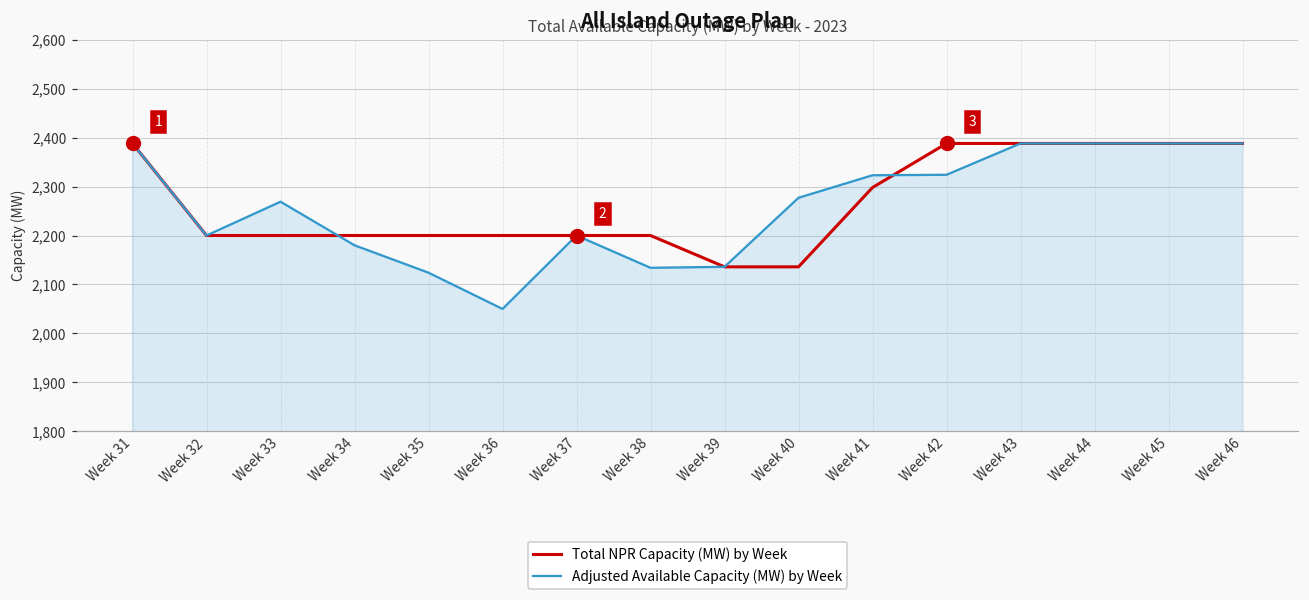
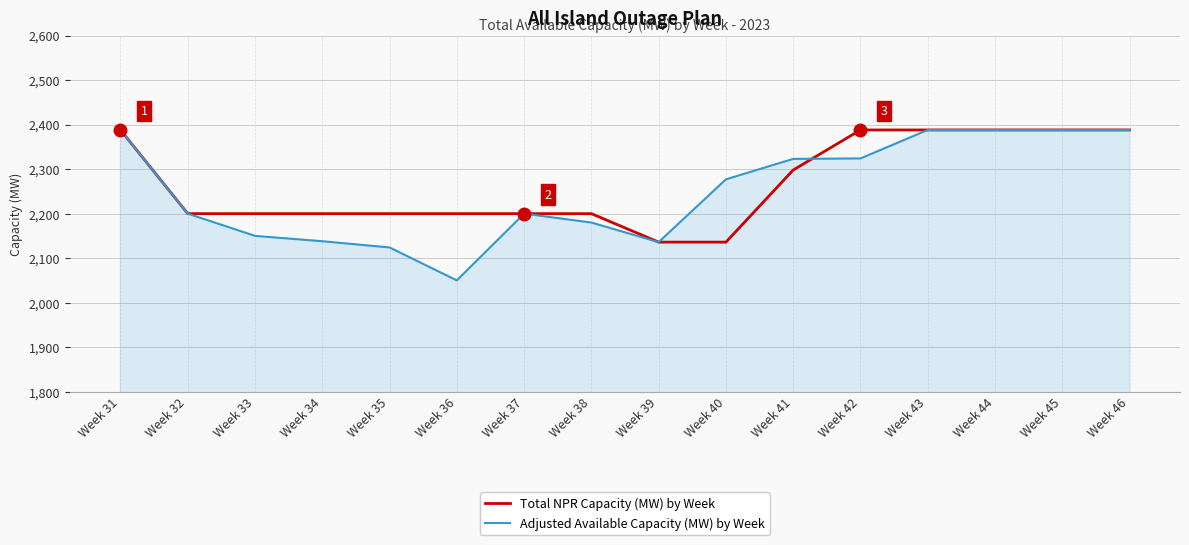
Adjusted Available Capacity (MW) by Week, Week 33: 2,270 -> 2,150
Adjusted Available Capacity (MW) by Week, Week 34: 2,180 -> 2,140
Adjusted Available Capacity (MW) by Week, Week 38: 2,130 -> 2,180
